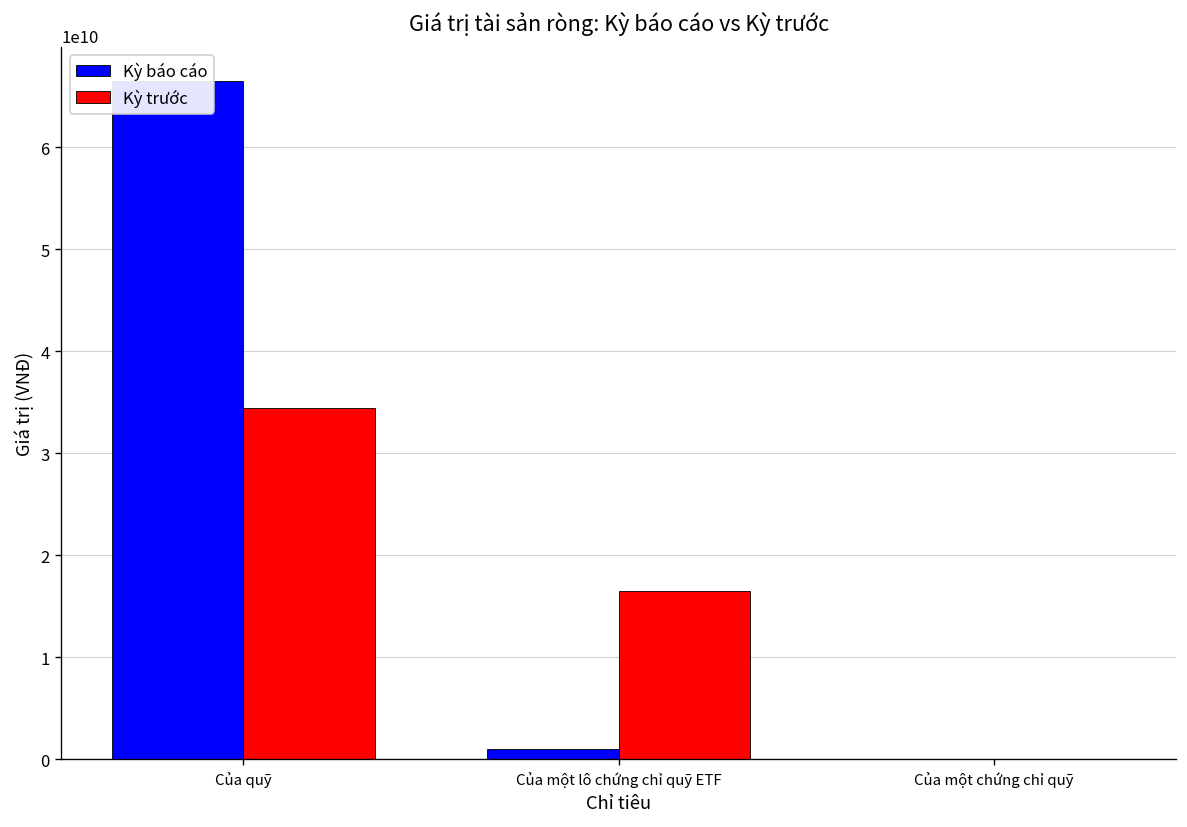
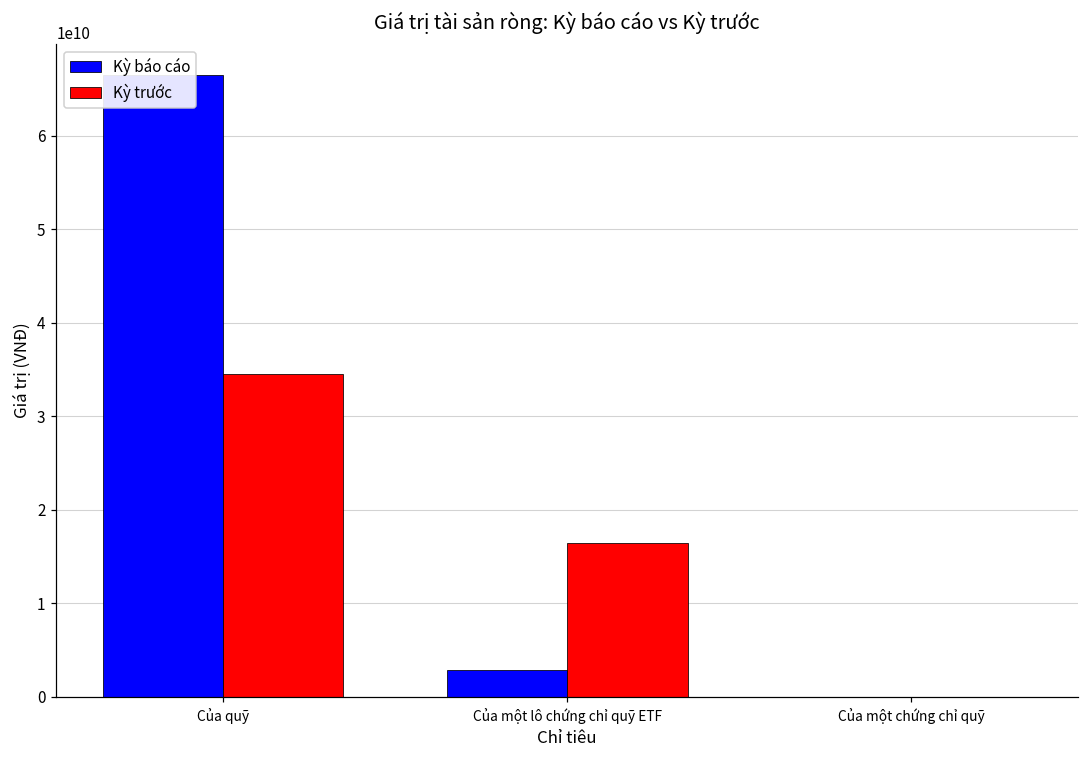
Kỳ báo cáo, Của một lô chứng chỉ quỹ ETF: 1000000000 -> 3000000000
